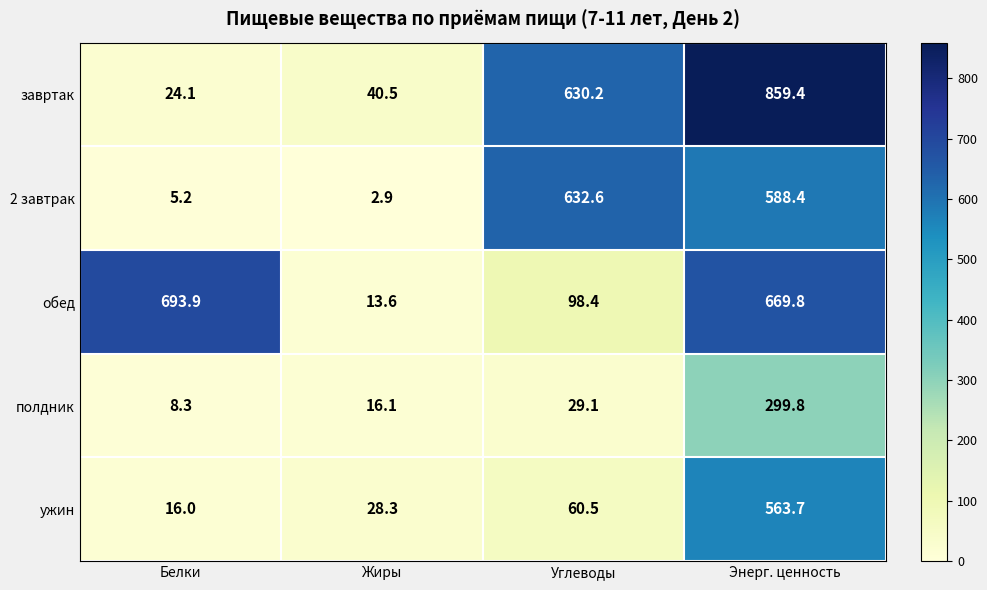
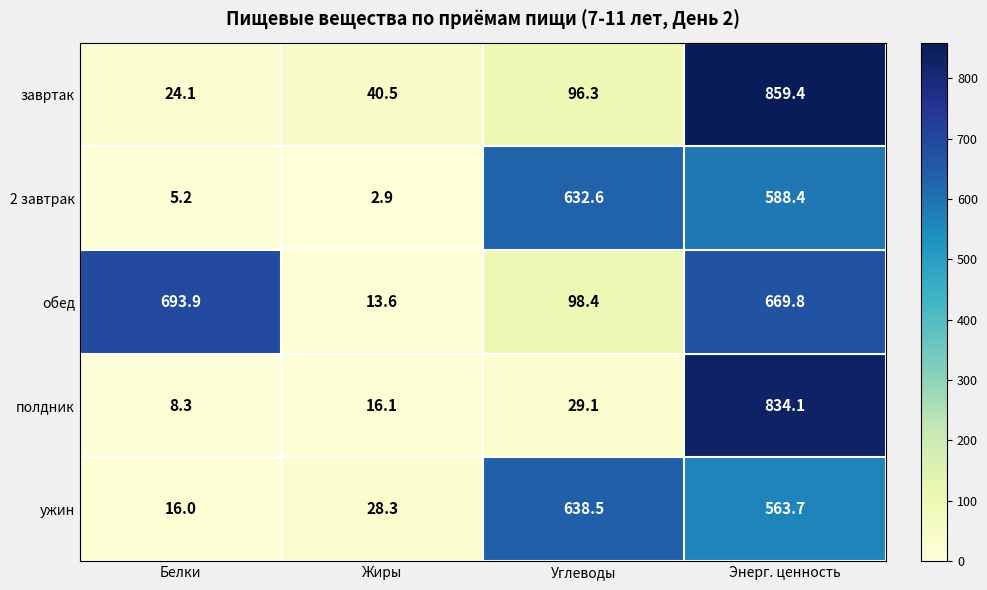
завртак, Углеводы: 630.2 -> 96.3
полдник, Энерг. ценность: 299.8 -> 834.1
ужин, Углеводы: 60.5 -> 638.5
